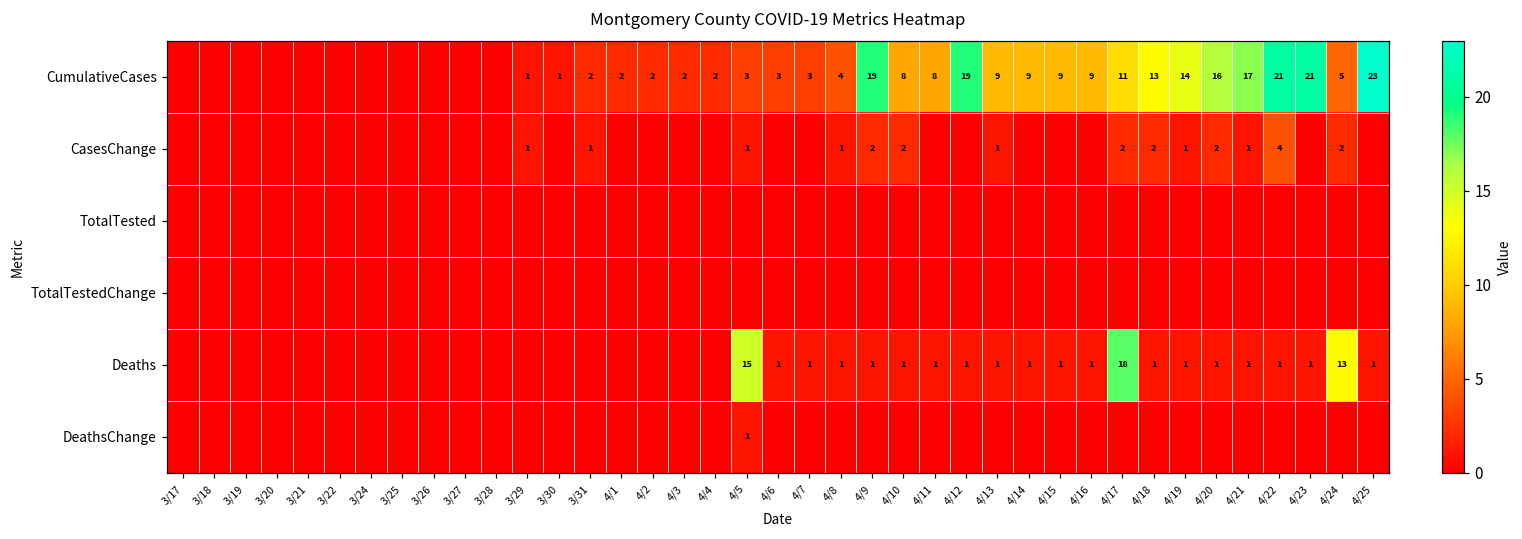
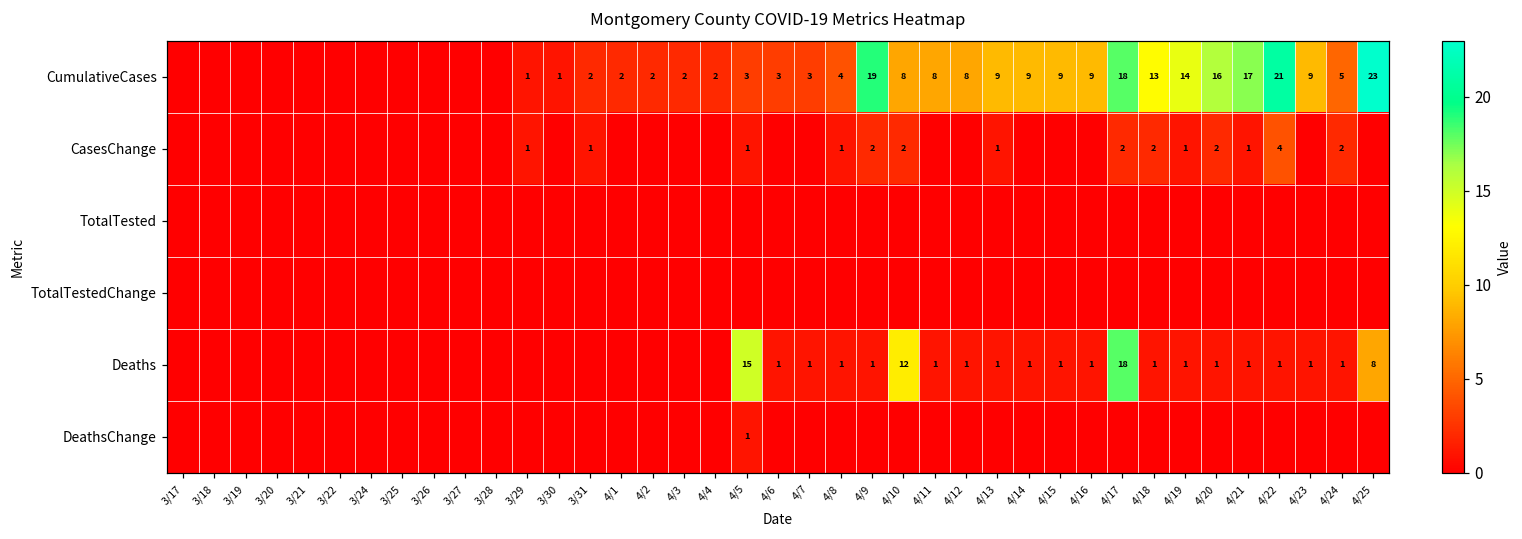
CumulativeCases, 4/12: 19 -> 8
CumulativeCases, 4/17: 11 -> 18
CumulativeCases, 4/23: 21 -> 9
Deaths, 4/10: 1 -> 12
Deaths, 4/24: 13 -> 1
Deaths, 4/25: 1 -> 8
